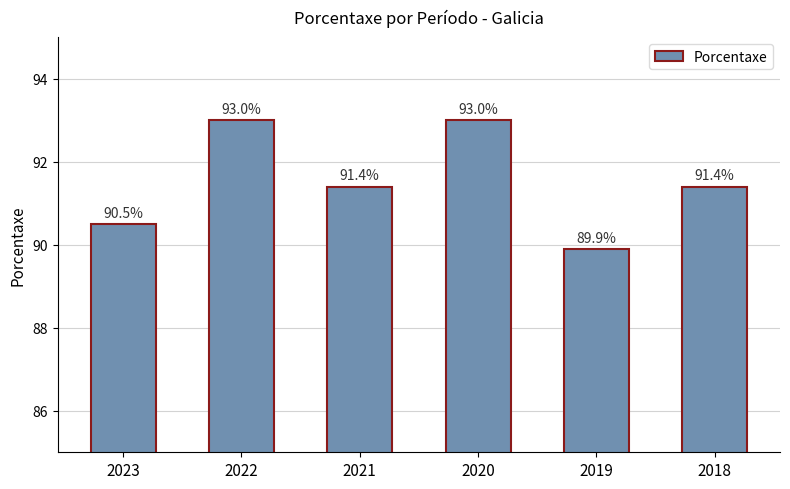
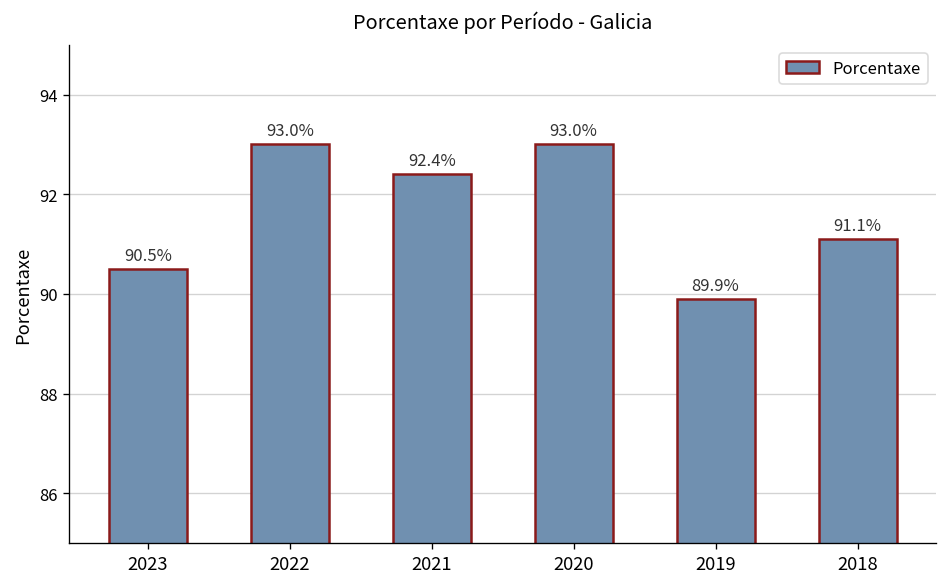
2021: 91.4% -> 92.4%
2018: 91.4% -> 91.1%
